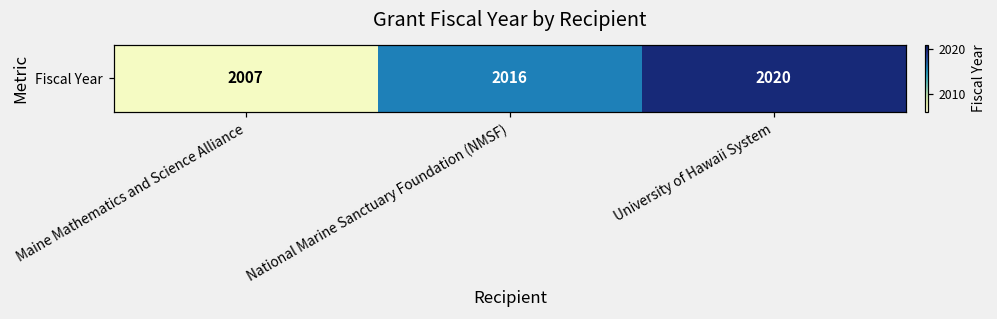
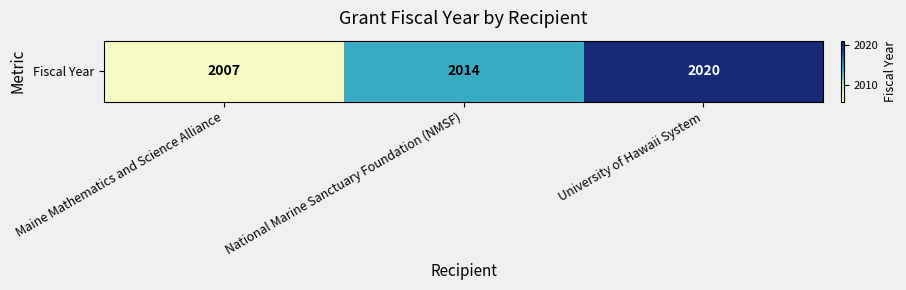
Fiscal Year, National Marine Sanctuary Foundation (NMSF): 2016 -> 2014
